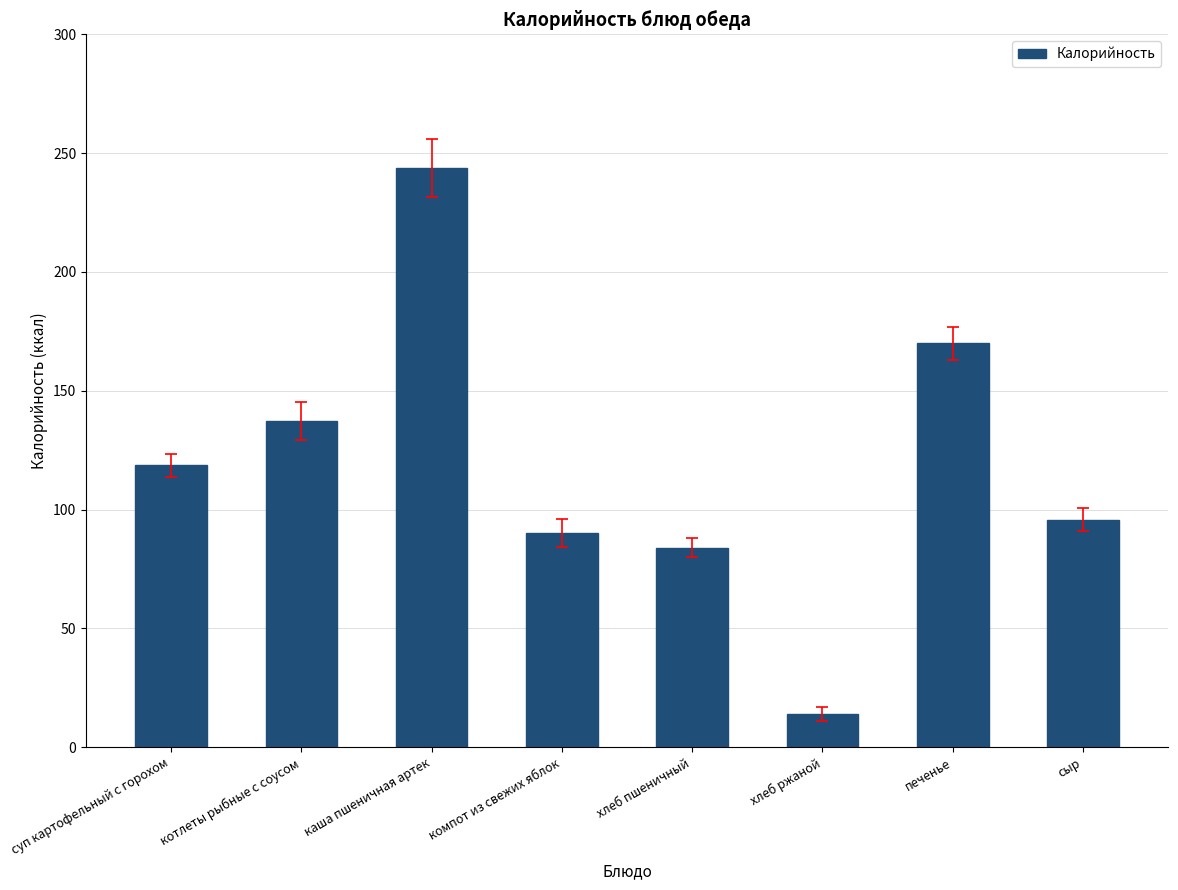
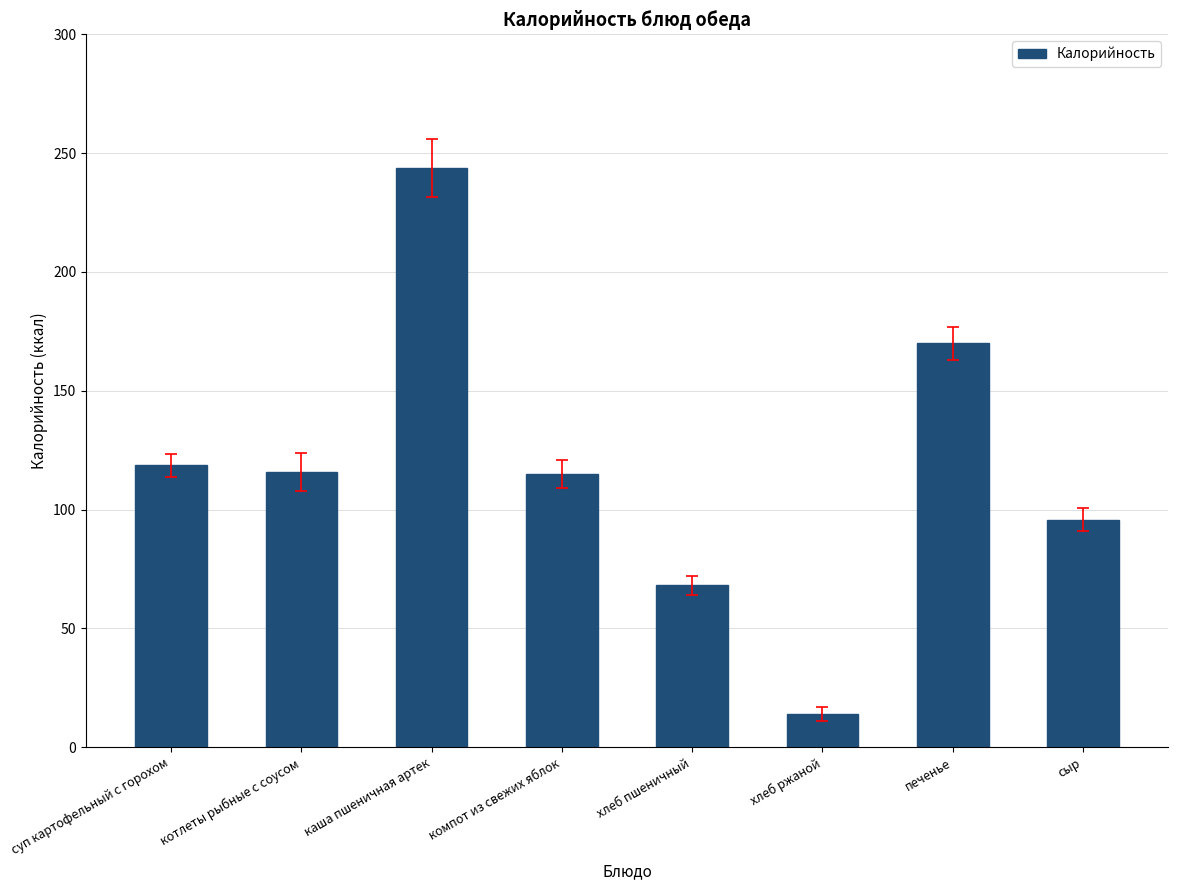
Калорийность, котлеты рыбные с соусом: 137 -> 116
Калорийность, компот из свежих яблок: 90 -> 115
Калорийность, хлеб пшеничный: 84 -> 68
